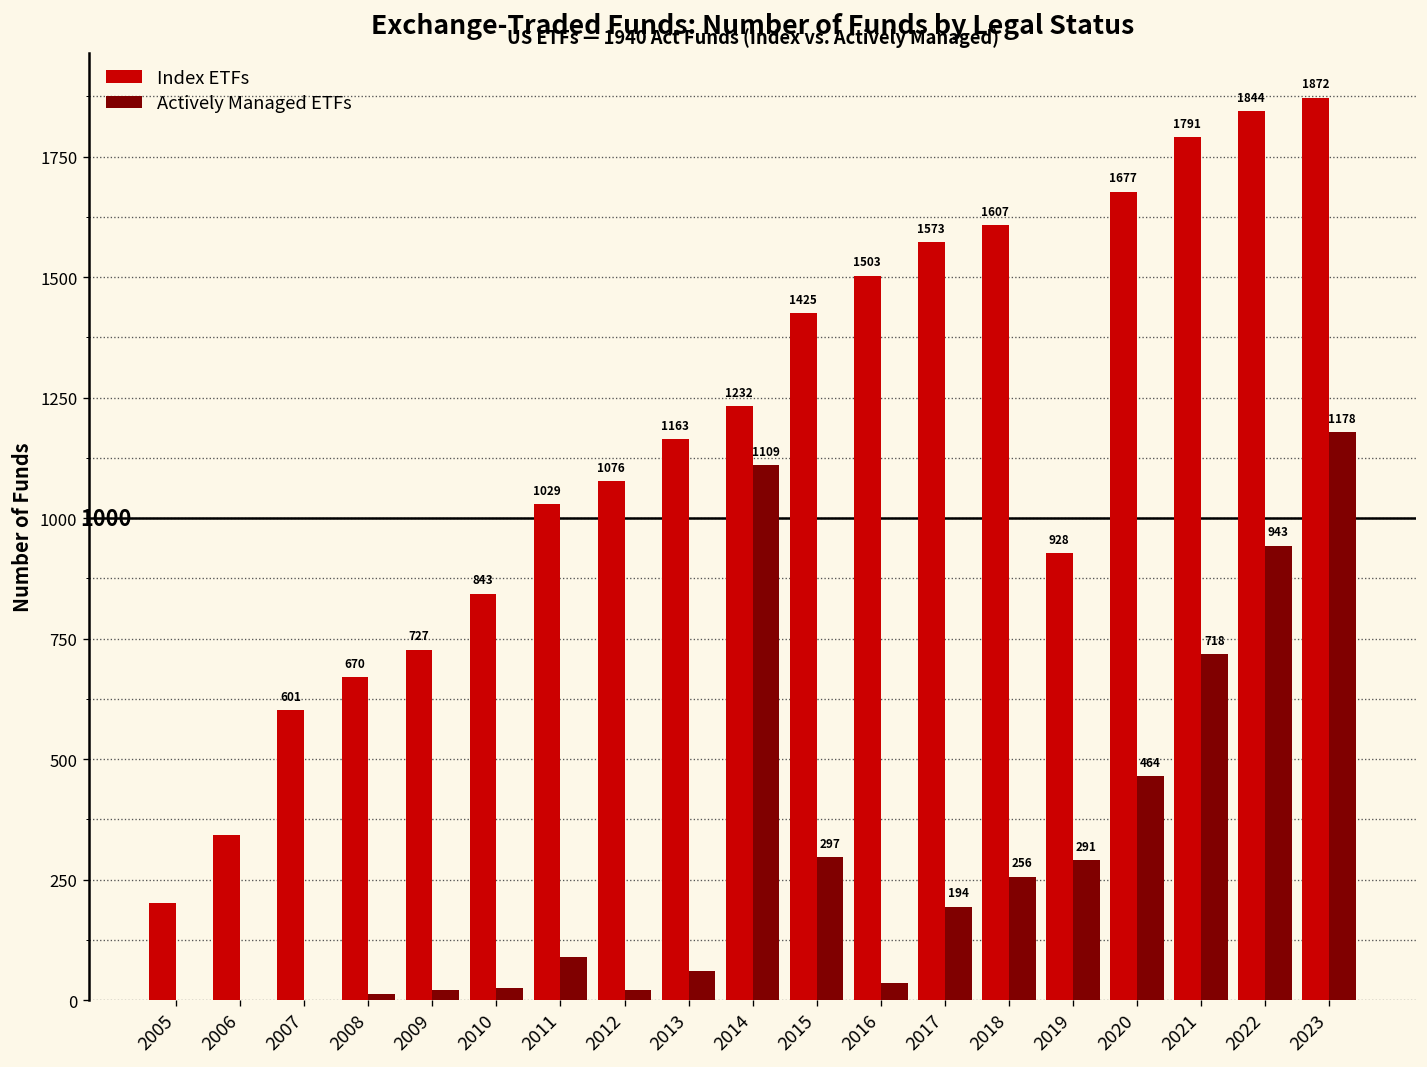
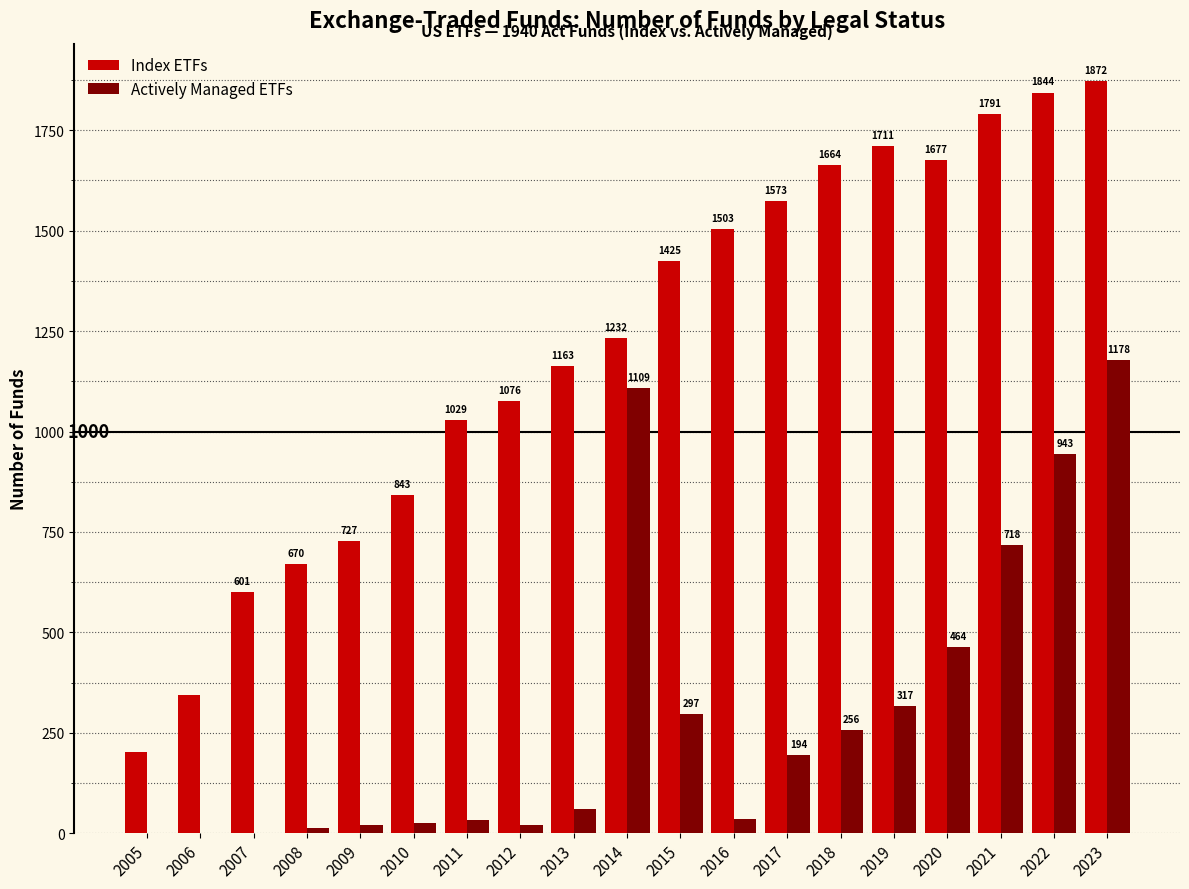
Actively Managed ETFs, 2011: 90 -> 30
Index ETFs, 2018: 1607 -> 1664
Index ETFs, 2019: 928 -> 1711
Actively Managed ETFs, 2019: 291 -> 317
